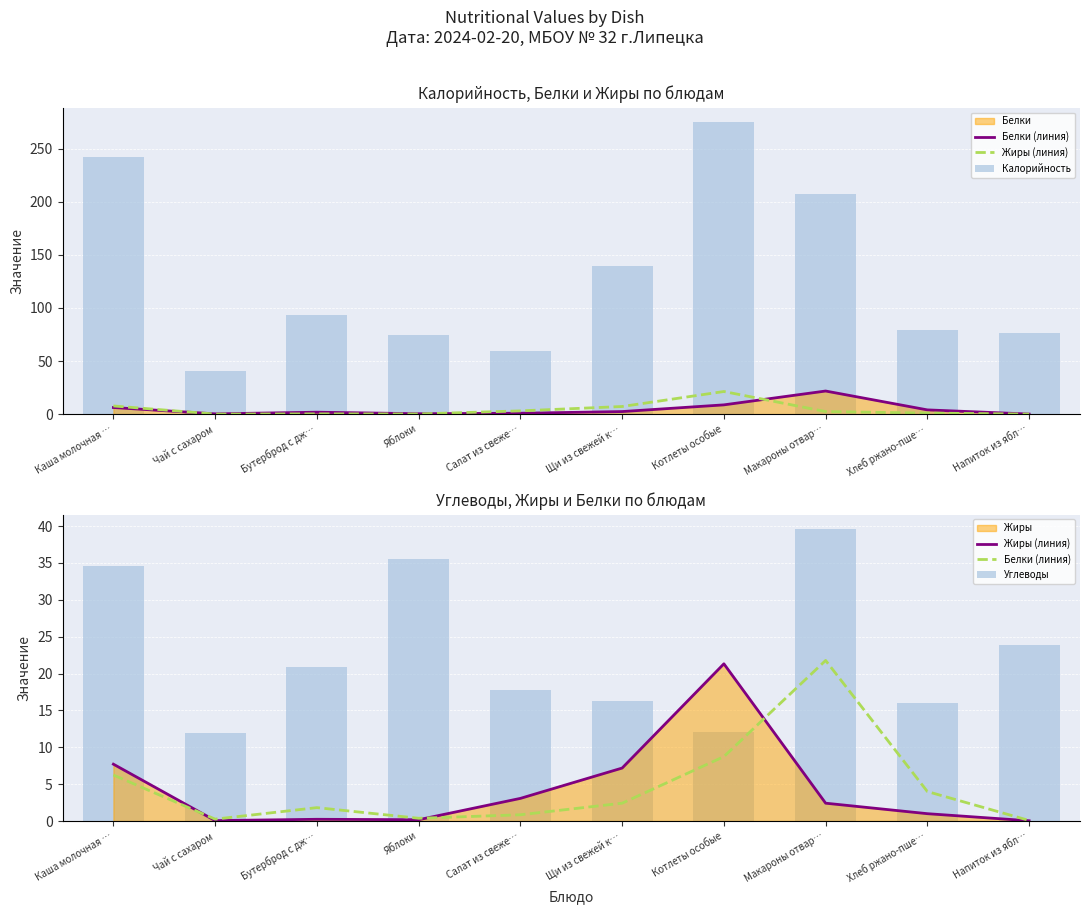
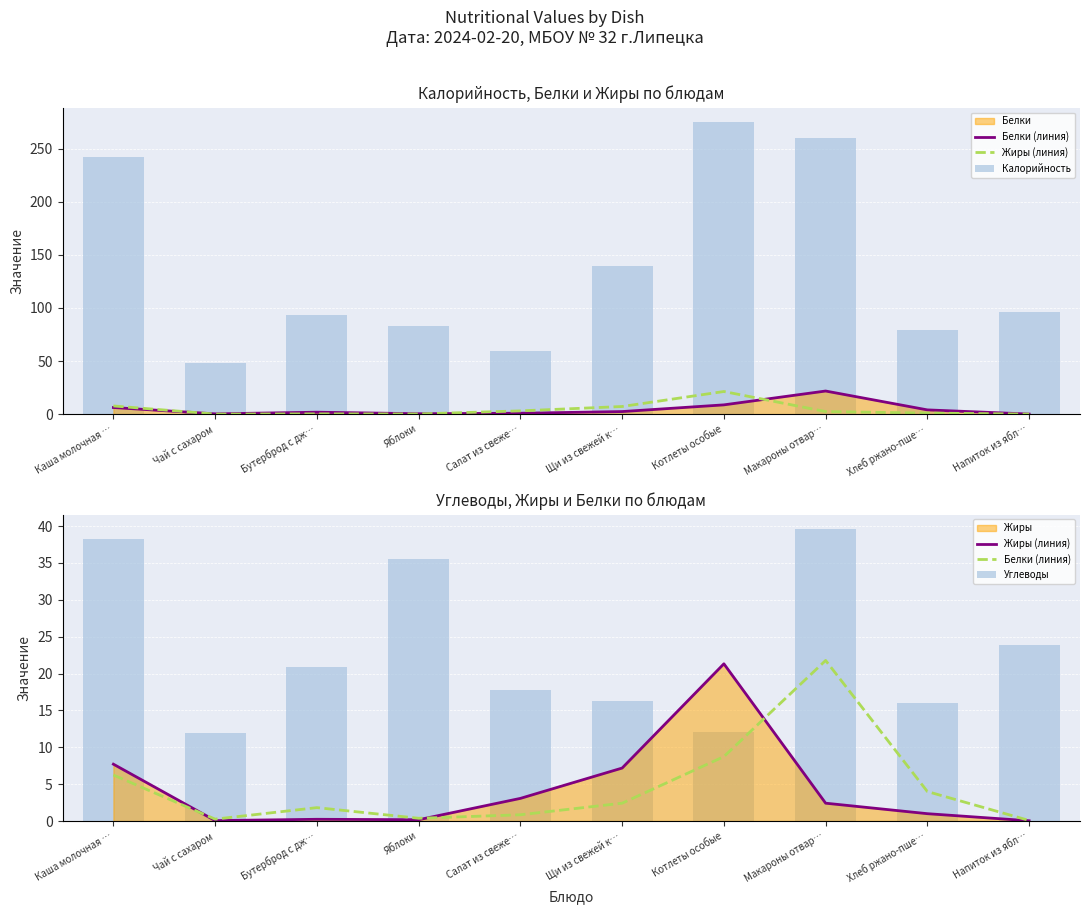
Калорийность, Белки и Жиры по блюдам, Калорийность, Чай с сахаром: 40 -> 48
Калорийность, Белки и Жиры по блюдам, Калорийность, Яблоки: 75 -> 83
Калорийность, Белки и Жиры по блюдам, Калорийность, Макароны отвар…: 208 -> 260
Калорийность, Белки и Жиры по блюдам, Калорийность, Напиток из ябл…: 77 -> 96
Углеводы, Жиры и Белки по блюдам, Углеводы, Каша молочная …: 35 -> 38
